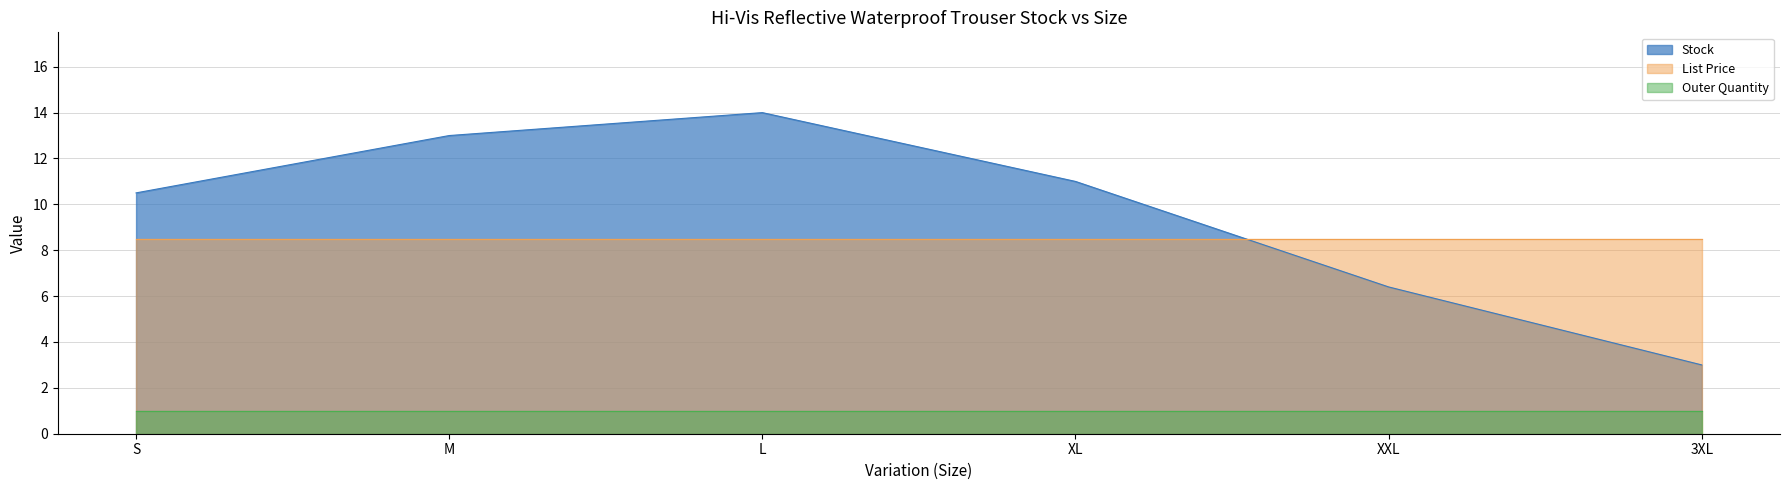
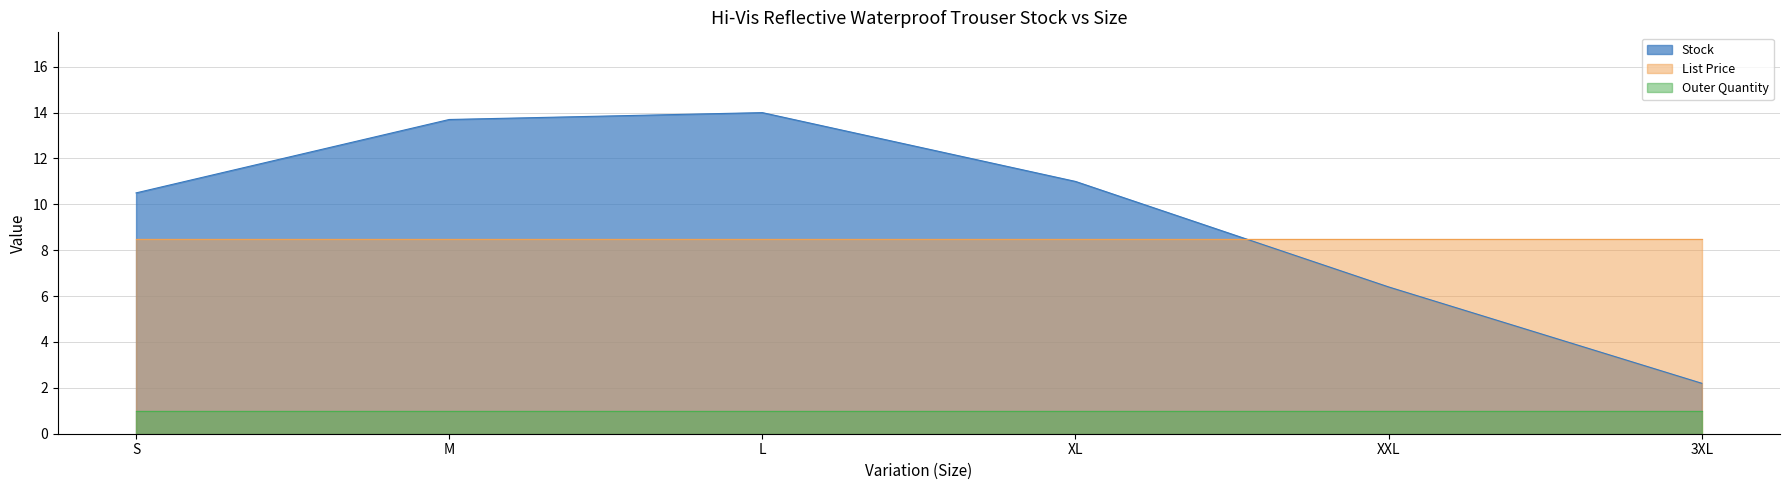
Stock, M: 13.0 -> 13.7
Stock, 3XL: 3.0 -> 2.2
